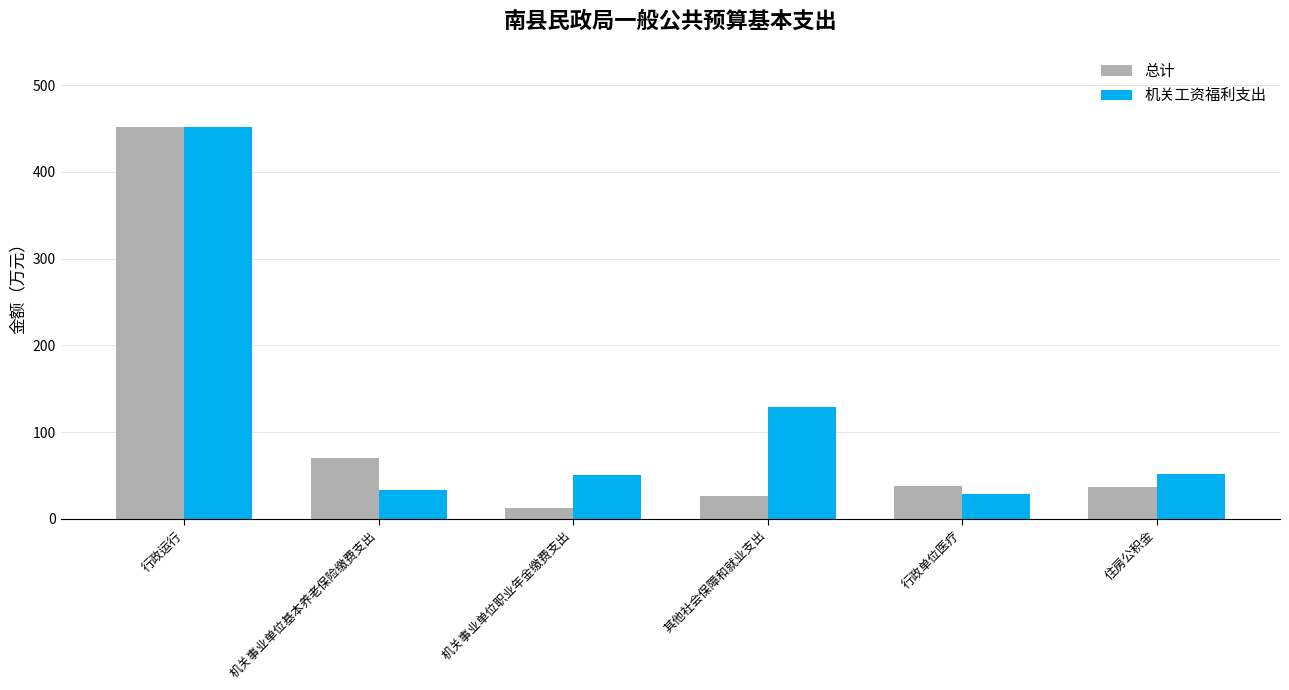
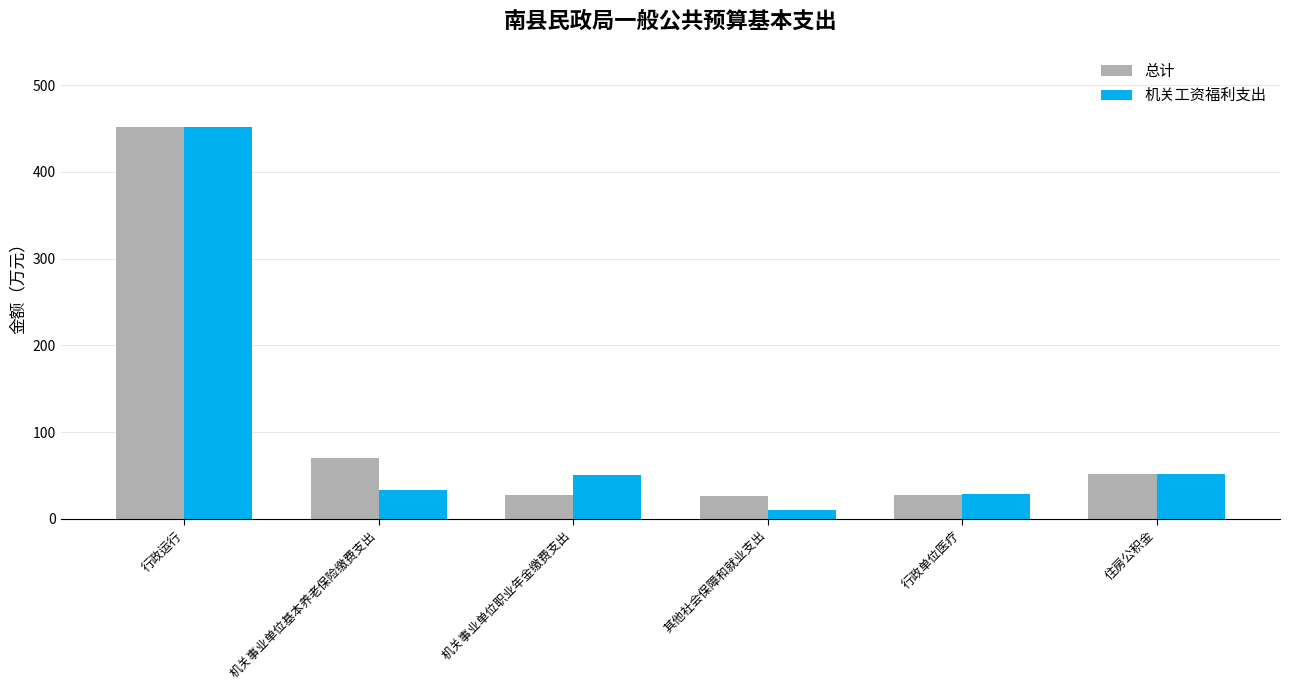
总计, 机关事业单位职业年金缴费支出: 10 -> 30
机关工资福利支出, 其他社会保障和就业支出: 130 -> 10
总计, 行政单位医疗: 40 -> 30
总计, 住房公积金: 40 -> 50
